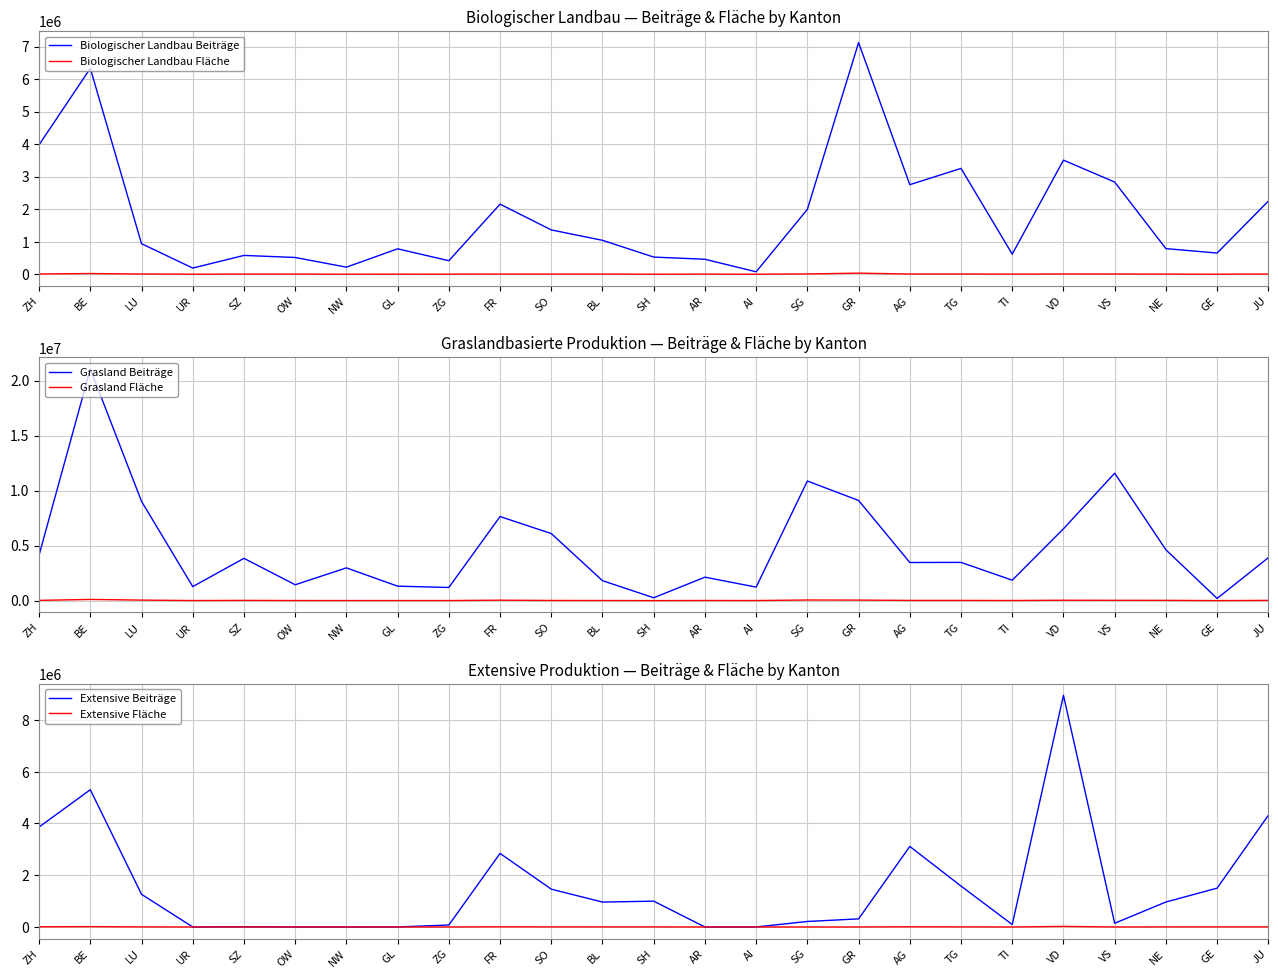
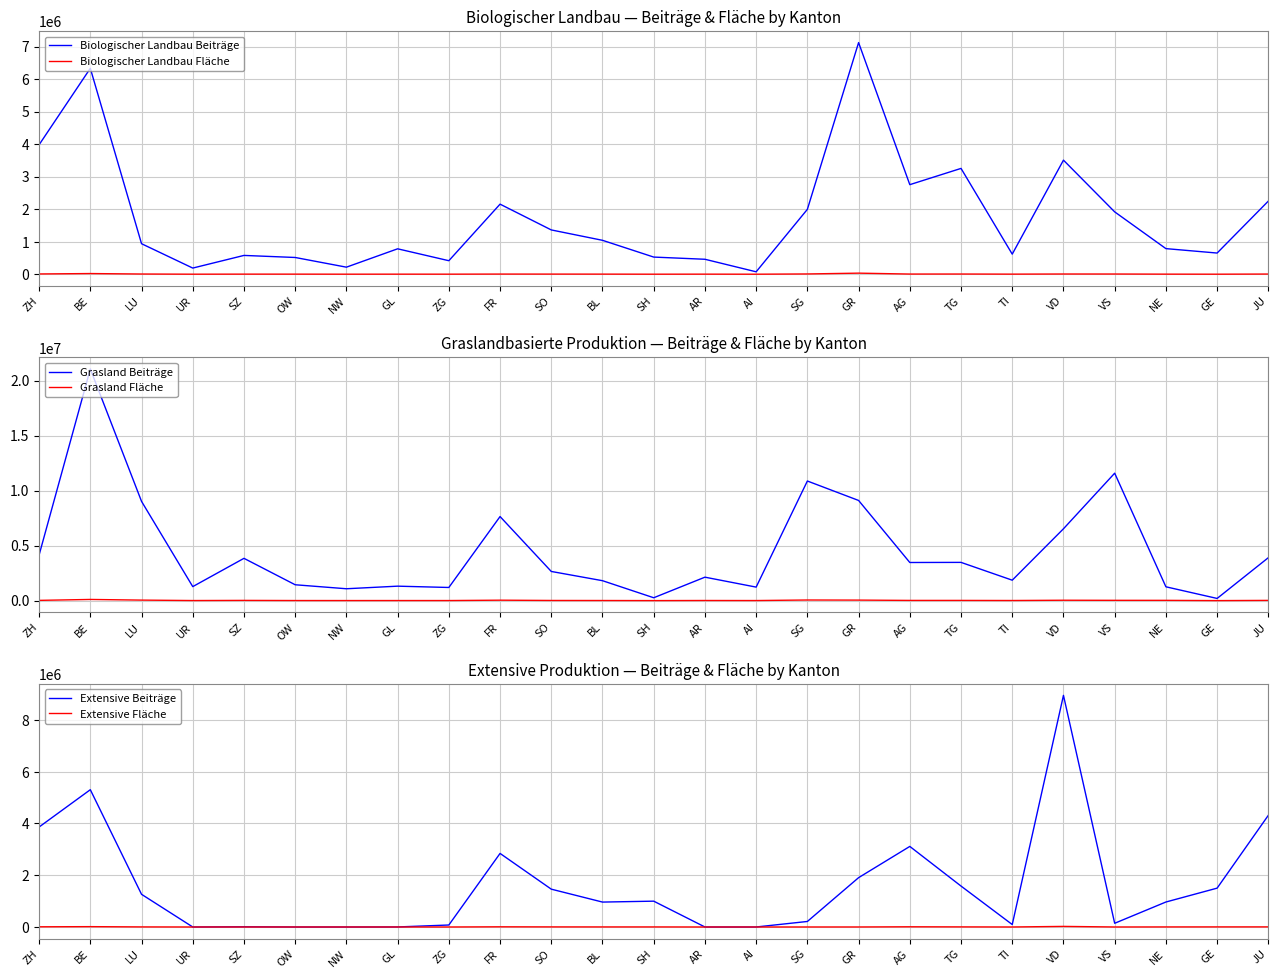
Biologischer Landbau — Beiträge & Fläche by Kanton, Biologischer Landbau Beiträge, VS: 2800000 -> 1900000
Graslandbasierte Produktion — Beiträge & Fläche by Kanton, Grasland Beiträge, NW: 3000000 -> 1100000
Graslandbasierte Produktion — Beiträge & Fläche by Kanton, Grasland Beiträge, SO: 6100000 -> 2600000
Graslandbasierte Produktion — Beiträge & Fläche by Kanton, Grasland Beiträge, NE: 4600000 -> 1300000
Extensive Produktion — Beiträge & Fläche by Kanton, Extensive Beiträge, GR: 300000 -> 1900000
